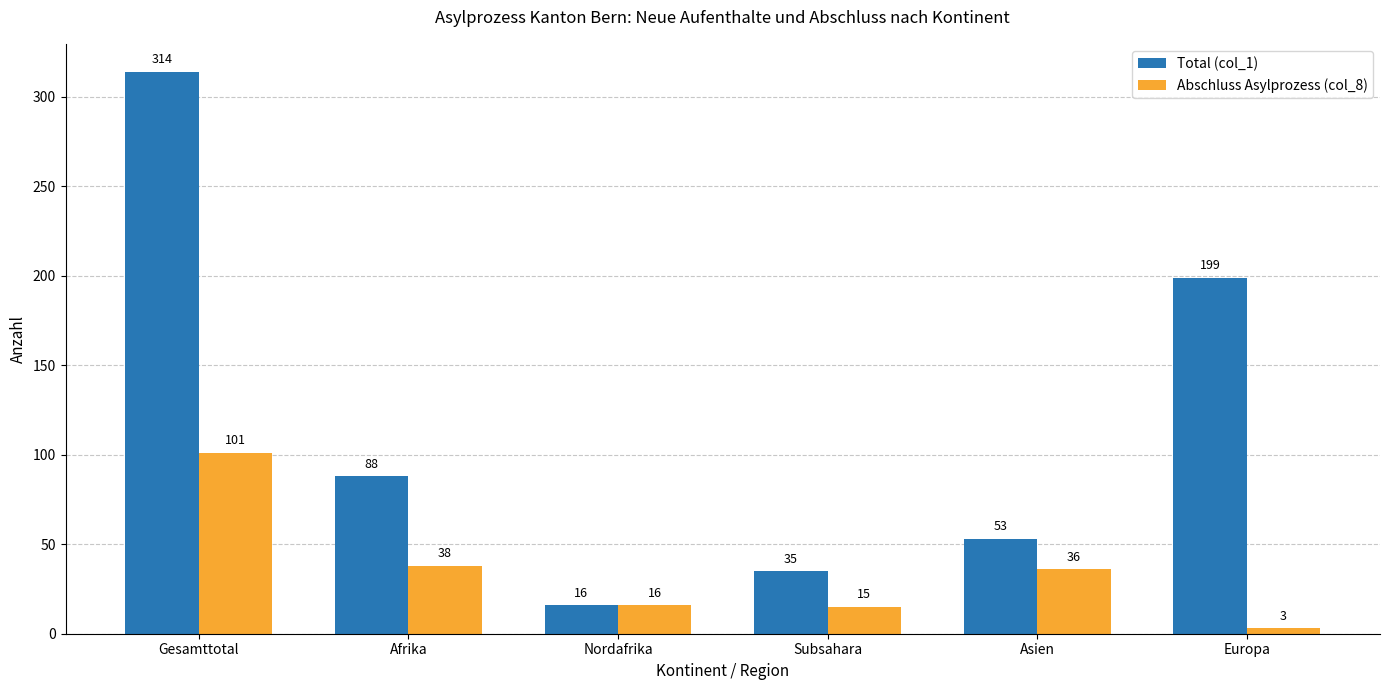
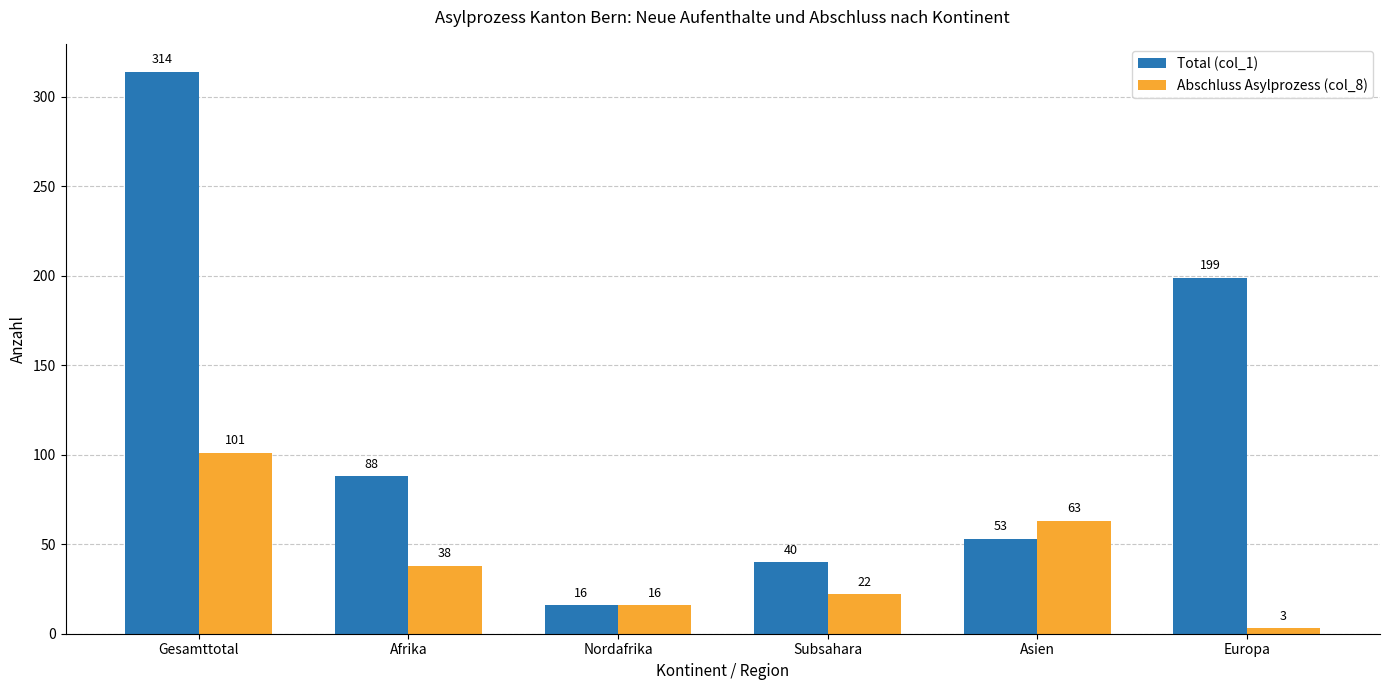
Total (col_1), Subsahara: 35 -> 40
Abschluss Asylprozess (col_8), Subsahara: 15 -> 22
Abschluss Asylprozess (col_8), Asien: 36 -> 63
